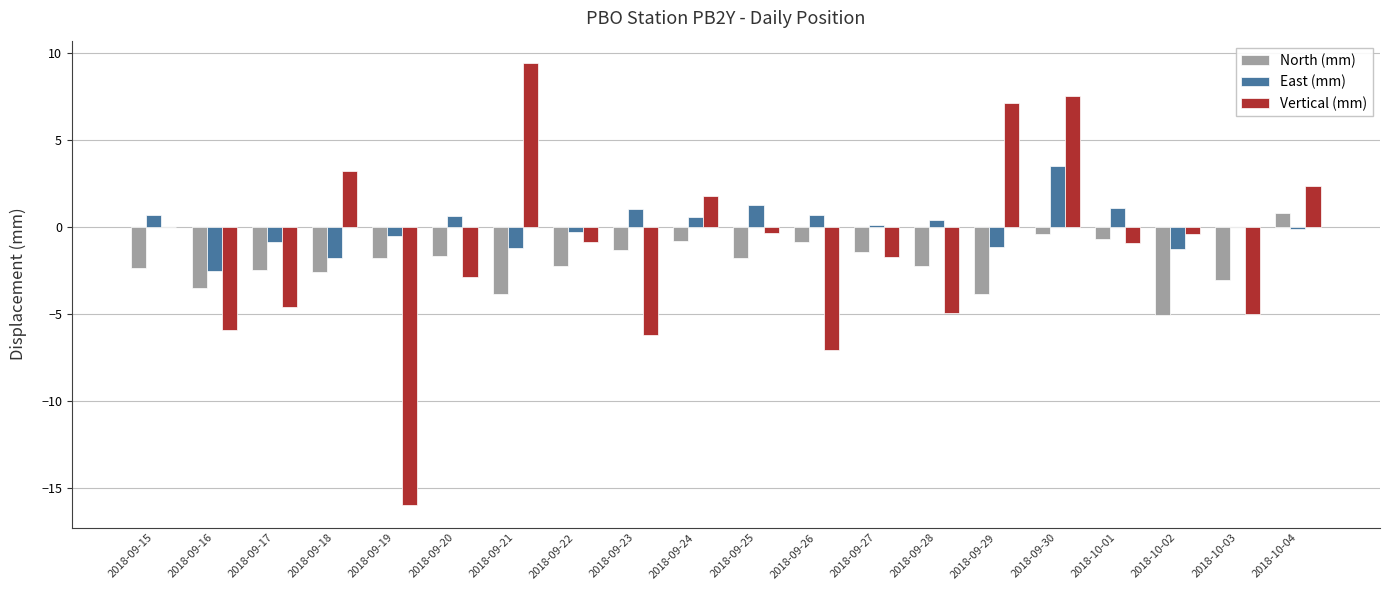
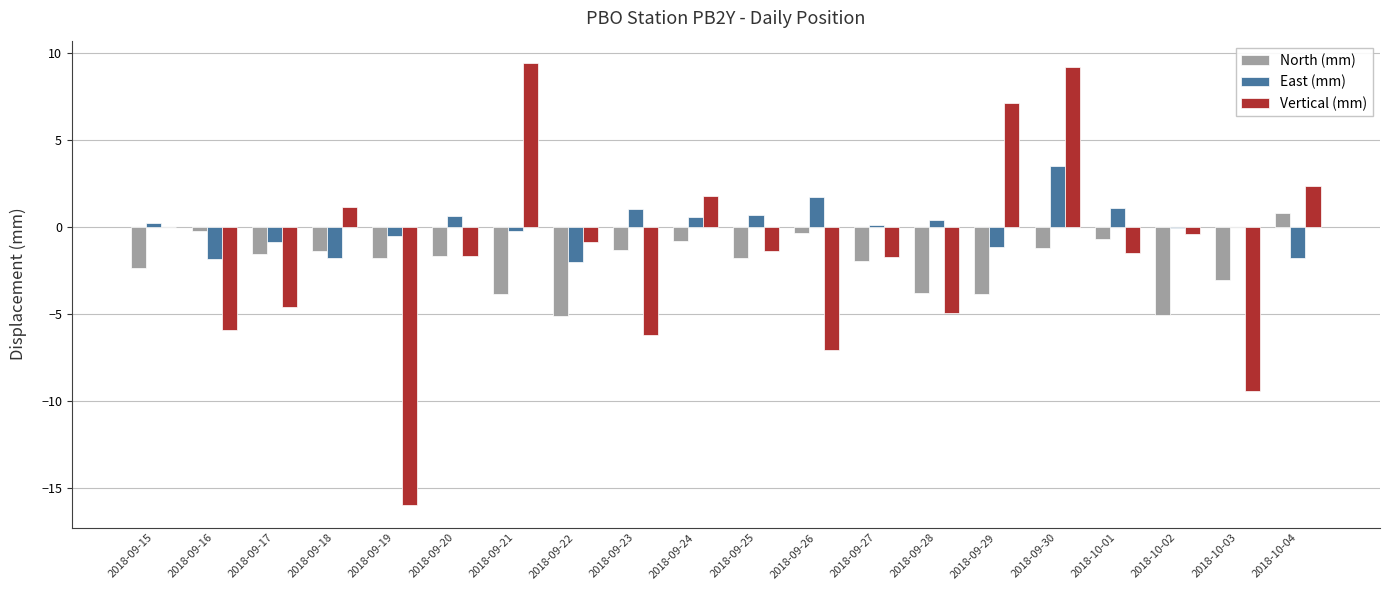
East (mm), 2018-09-15: 0.7 -> 0.2
North (mm), 2018-09-16: -3.5 -> -0.3
East (mm), 2018-09-16: -2.6 -> -1.8
North (mm), 2018-09-17: -2.5 -> -1.6
North (mm), 2018-09-18: -2.6 -> -1.4
Vertical (mm), 2018-09-18: 3.2 -> 1.1
Vertical (mm), 2018-09-20: -2.9 -> -1.7
East (mm), 2018-09-21: -1.2 -> -0.3
North (mm), 2018-09-22: -2.3 -> -5.1
East (mm), 2018-09-22: -0.3 -> -2.0
East (mm), 2018-09-25: 1.3 -> 0.7
Vertical (mm), 2018-09-25: -0.3 -> -1.4
North (mm), 2018-09-26: -0.9 -> -0.4
East (mm), 2018-09-26: 0.7 -> 1.7
North (mm), 2018-09-27: -1.4 -> -2.0
North (mm), 2018-09-28: -2.3 -> -3.8
North (mm), 2018-09-30: -0.4 -> -1.2
Vertical (mm), 2018-09-30: 7.5 -> 9.2
Vertical (mm), 2018-10-01: -0.9 -> -1.5
East (mm), 2018-10-02: -1.3 -> -0.1
Vertical (mm), 2018-10-03: -5.0 -> -9.4
East (mm), 2018-10-04: -0.1 -> -1.8
